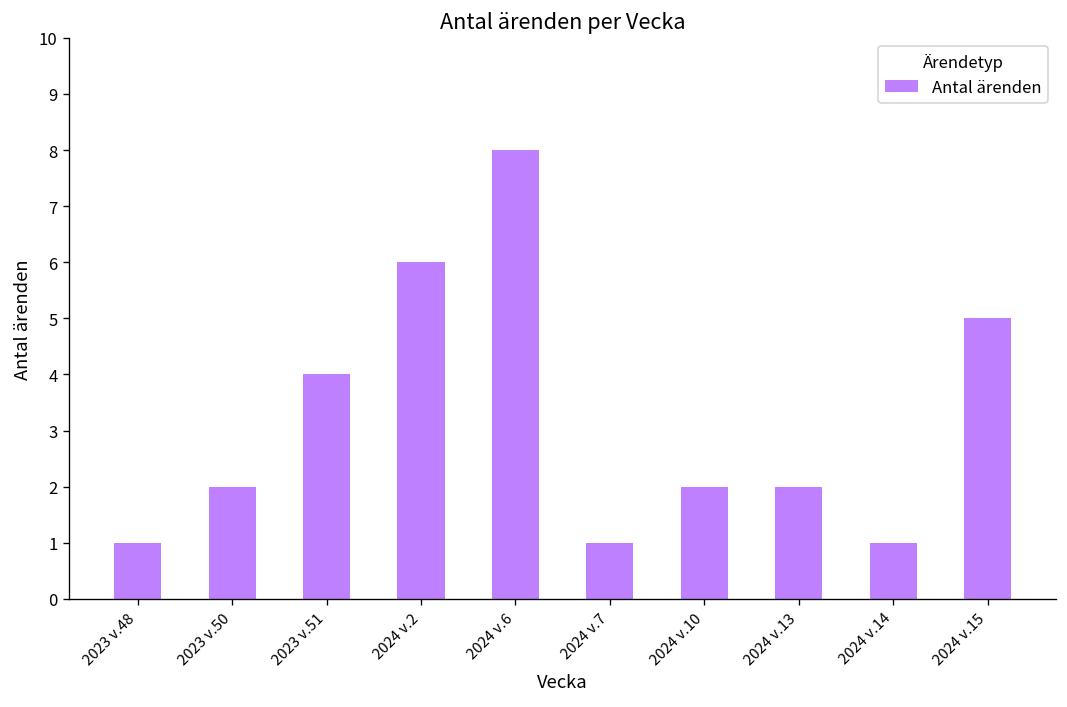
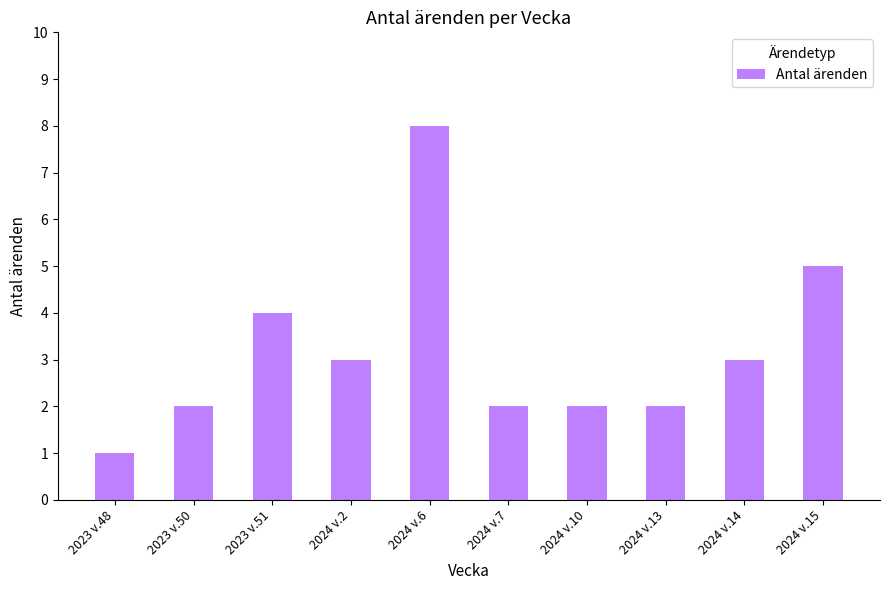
2024 v.2: 6 -> 3
2024 v.7: 1 -> 2
2024 v.14: 1 -> 3
